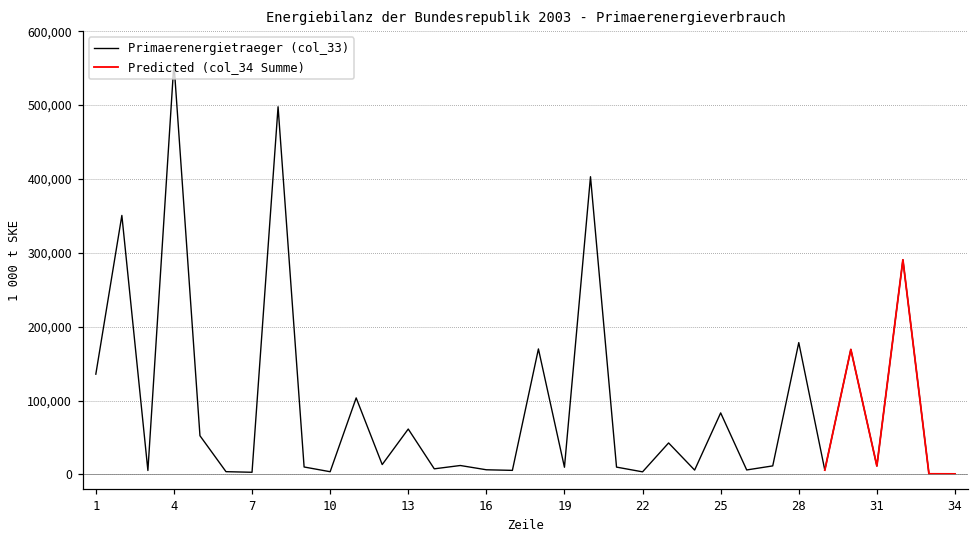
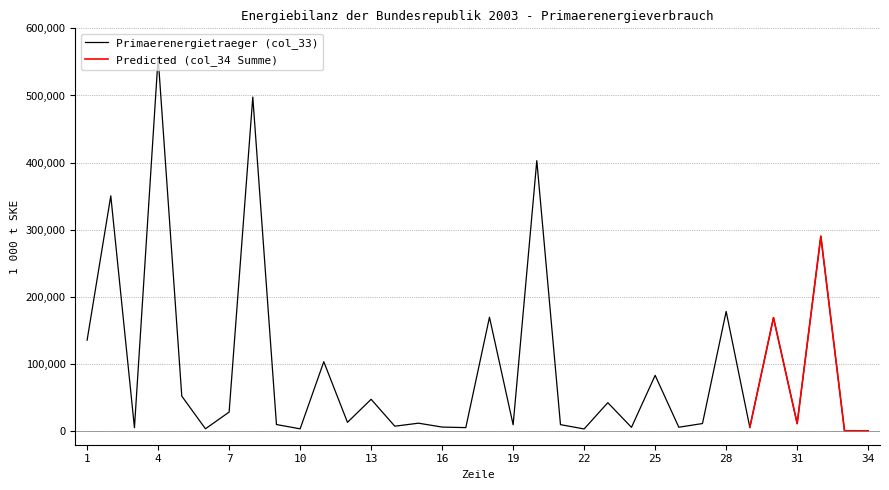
Primaerenergietraeger (col_33), 7: 0 -> 30,000
Primaerenergietraeger (col_33), 13: 60,000 -> 50,000
